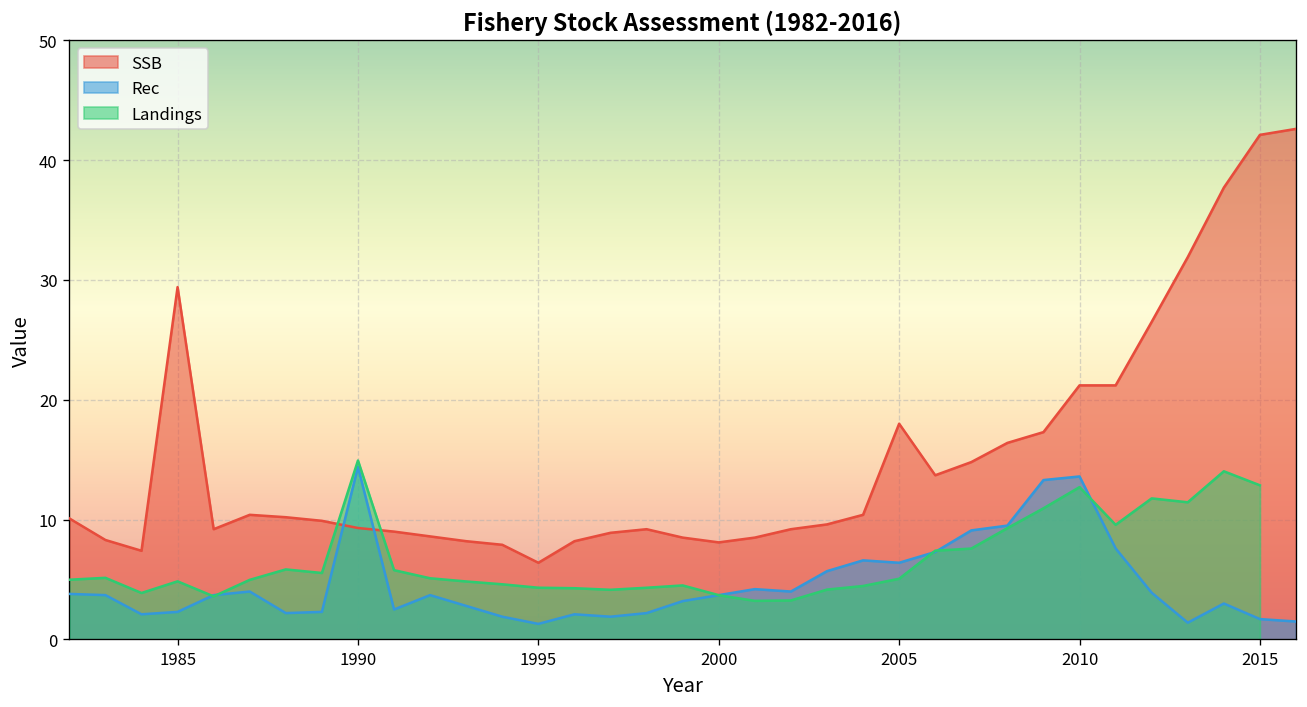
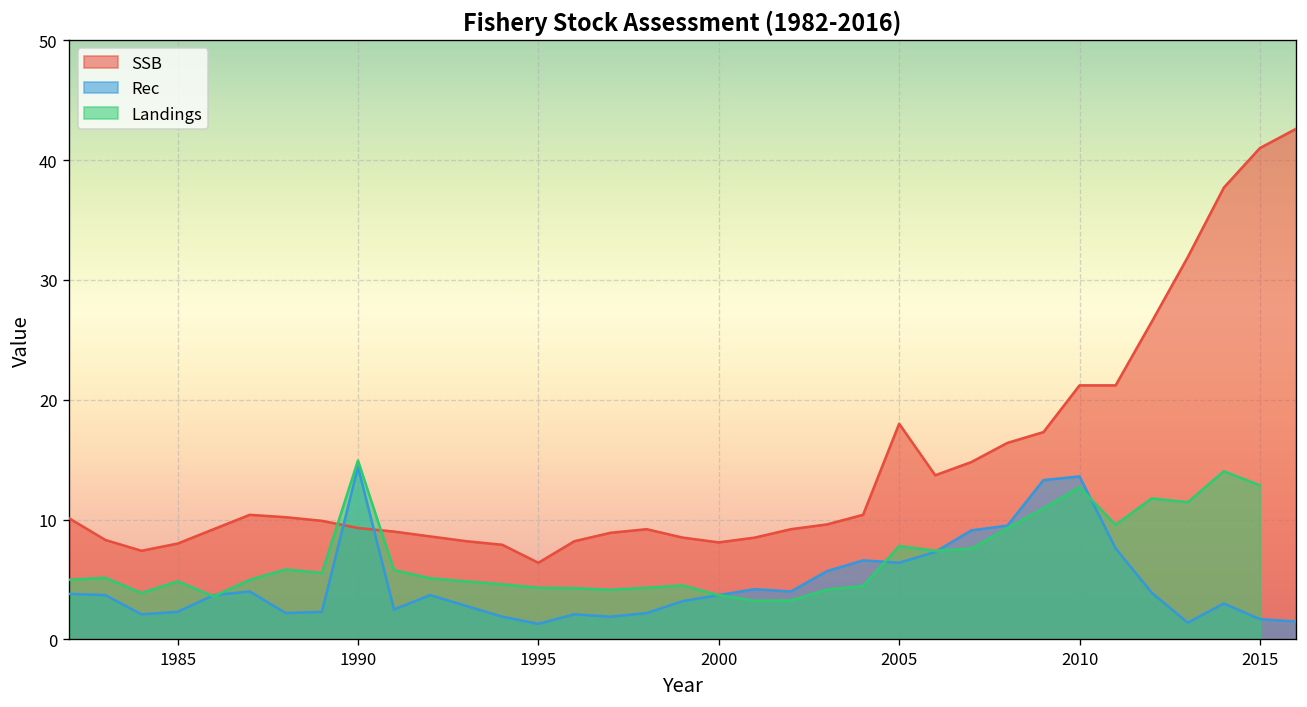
SSB, 1985: 29 -> 8
Landings, 2005: 5 -> 8
SSB, 2015: 42 -> 41
